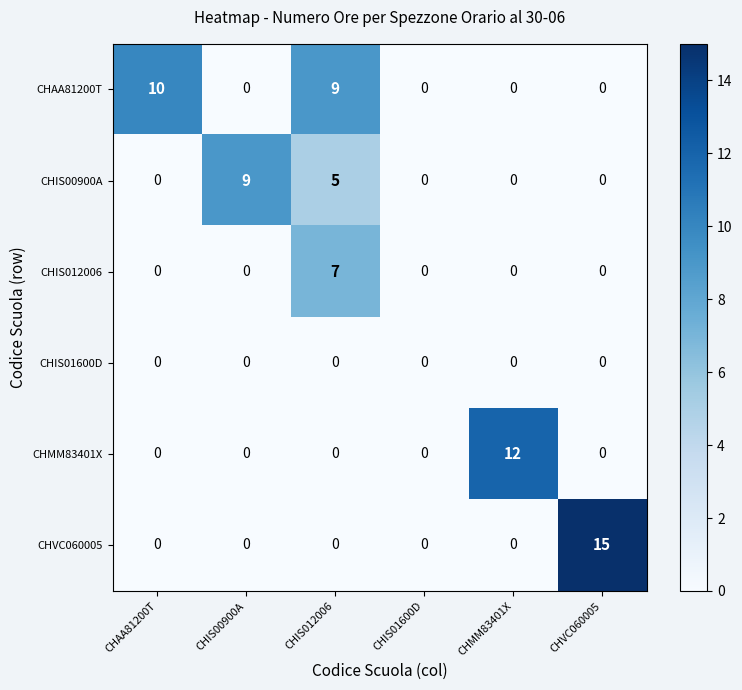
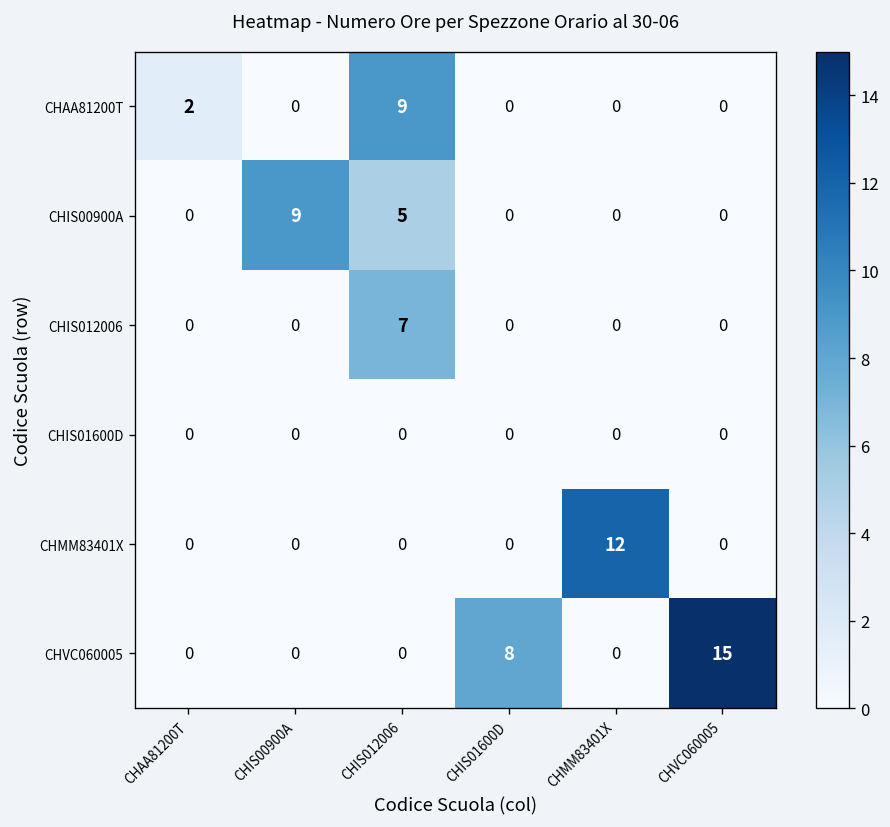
CHAA81200T, CHAA81200T: 10 -> 2
CHVC060005, CHIS01600D: 0 -> 8
